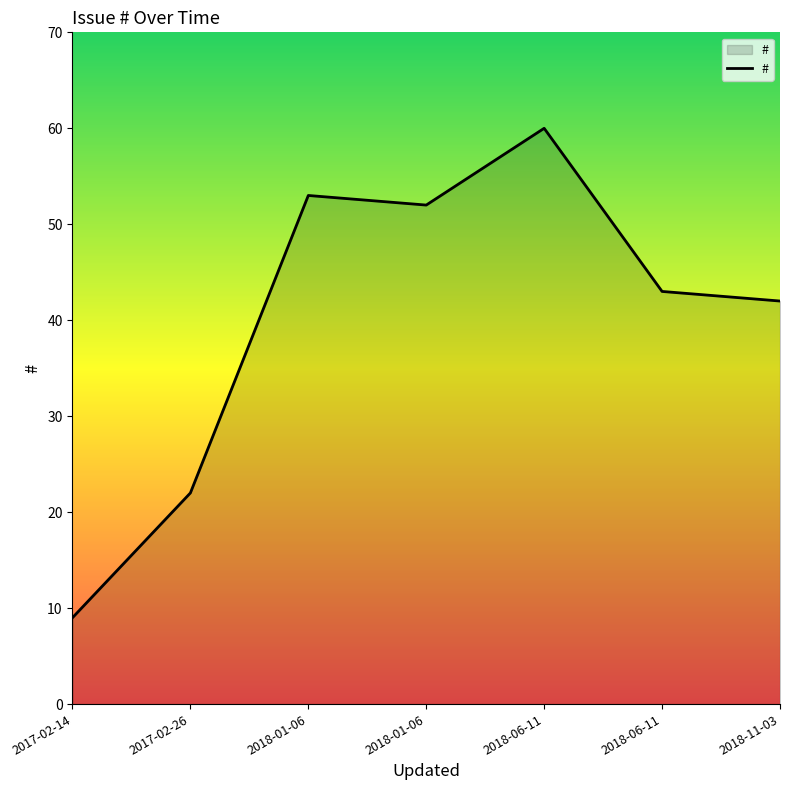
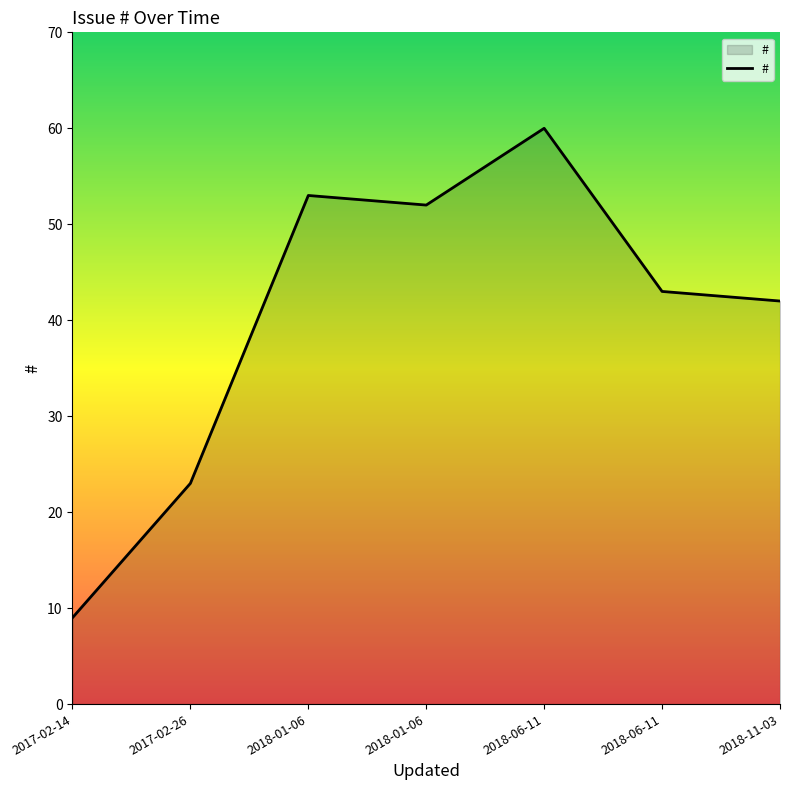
2017-02-26: 22 -> 23
